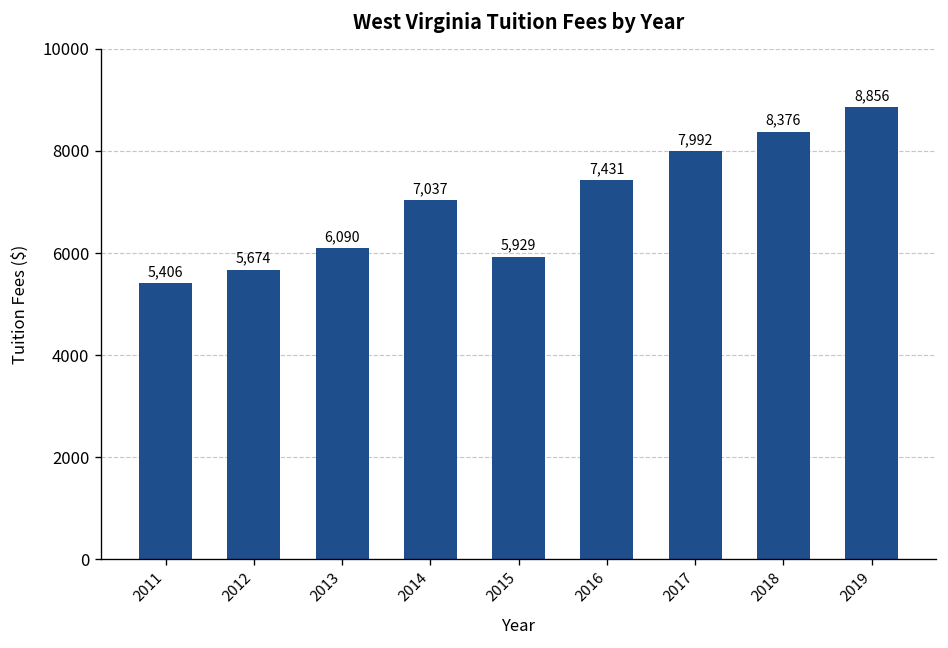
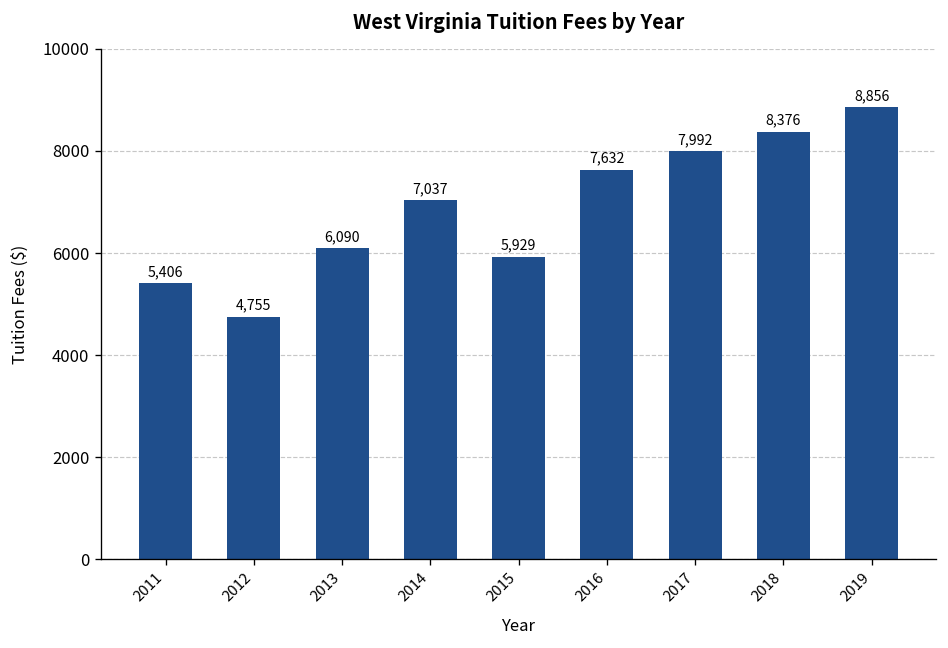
2012: 5,674 -> 4,755
2016: 7,431 -> 7,632
